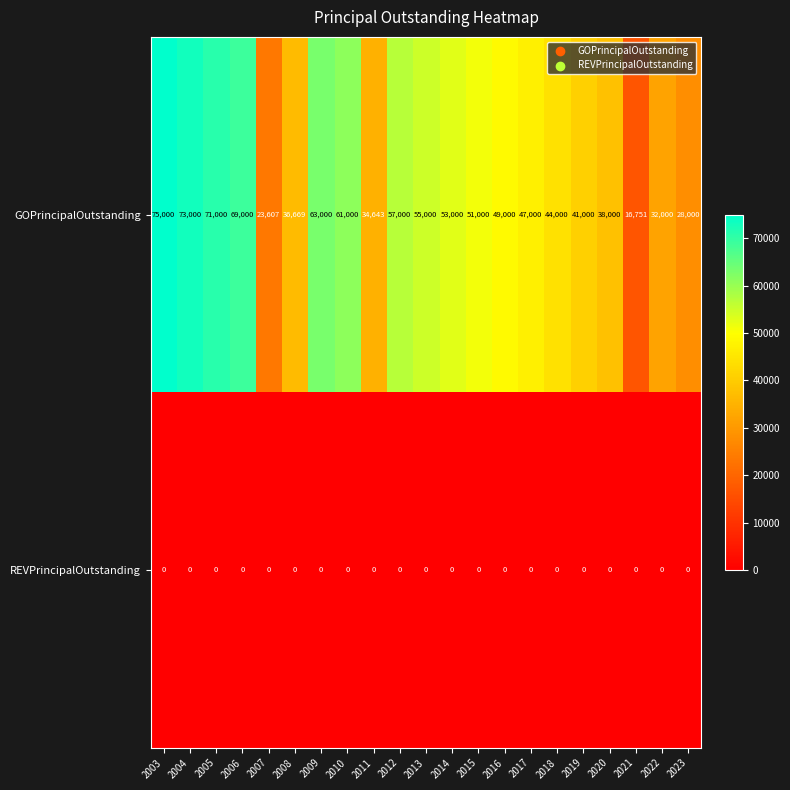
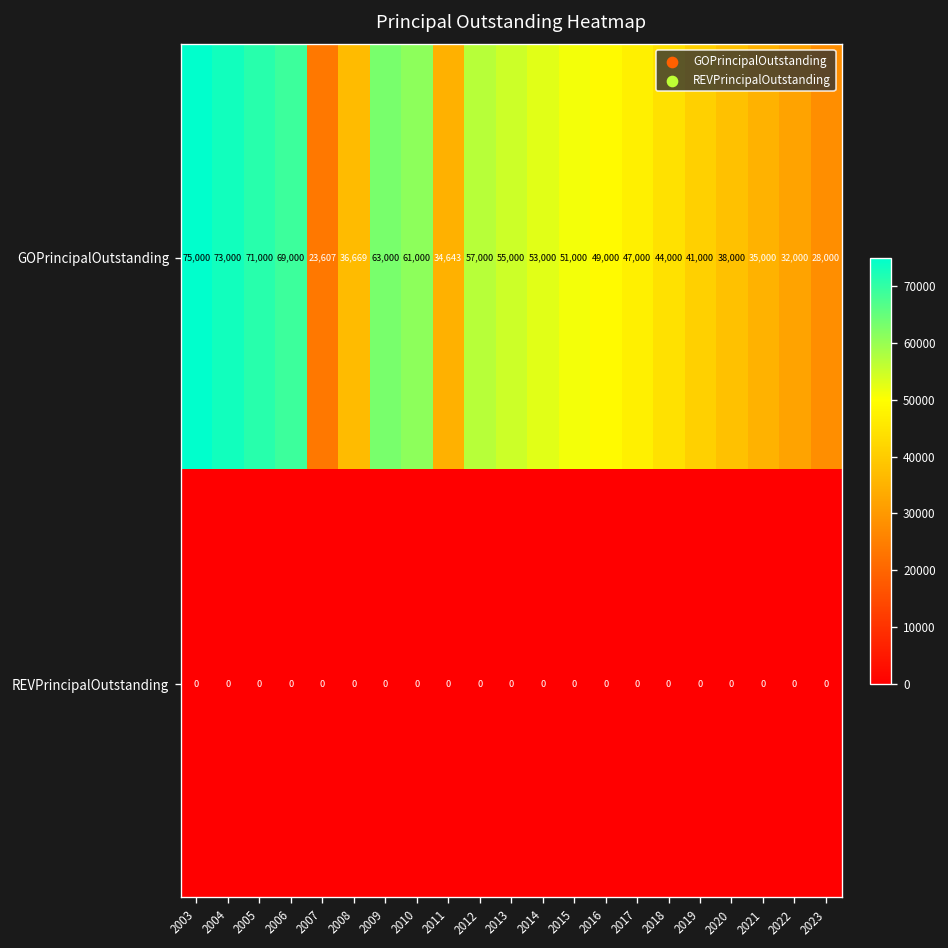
GOPrincipalOutstanding, 2021: 16,751 -> 35,000
